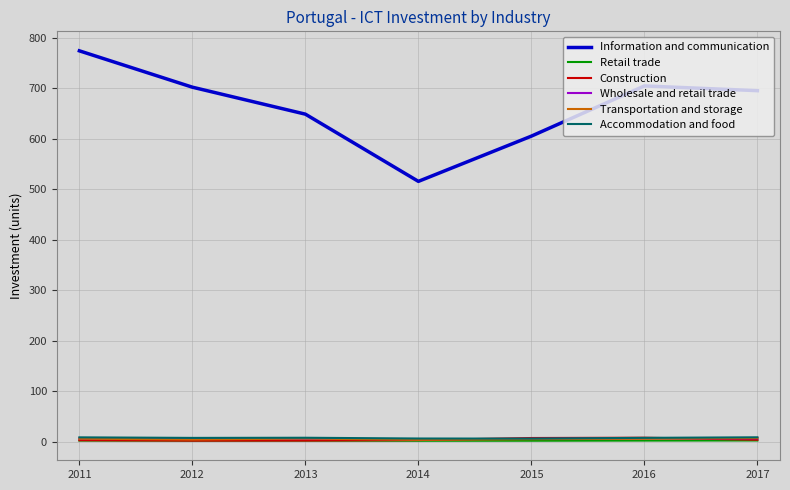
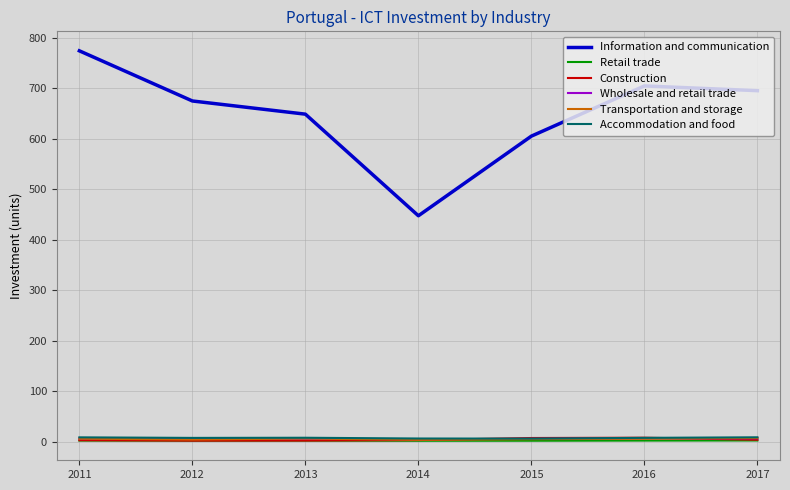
Information and communication, 2012: 700 -> 670
Information and communication, 2014: 520 -> 450
